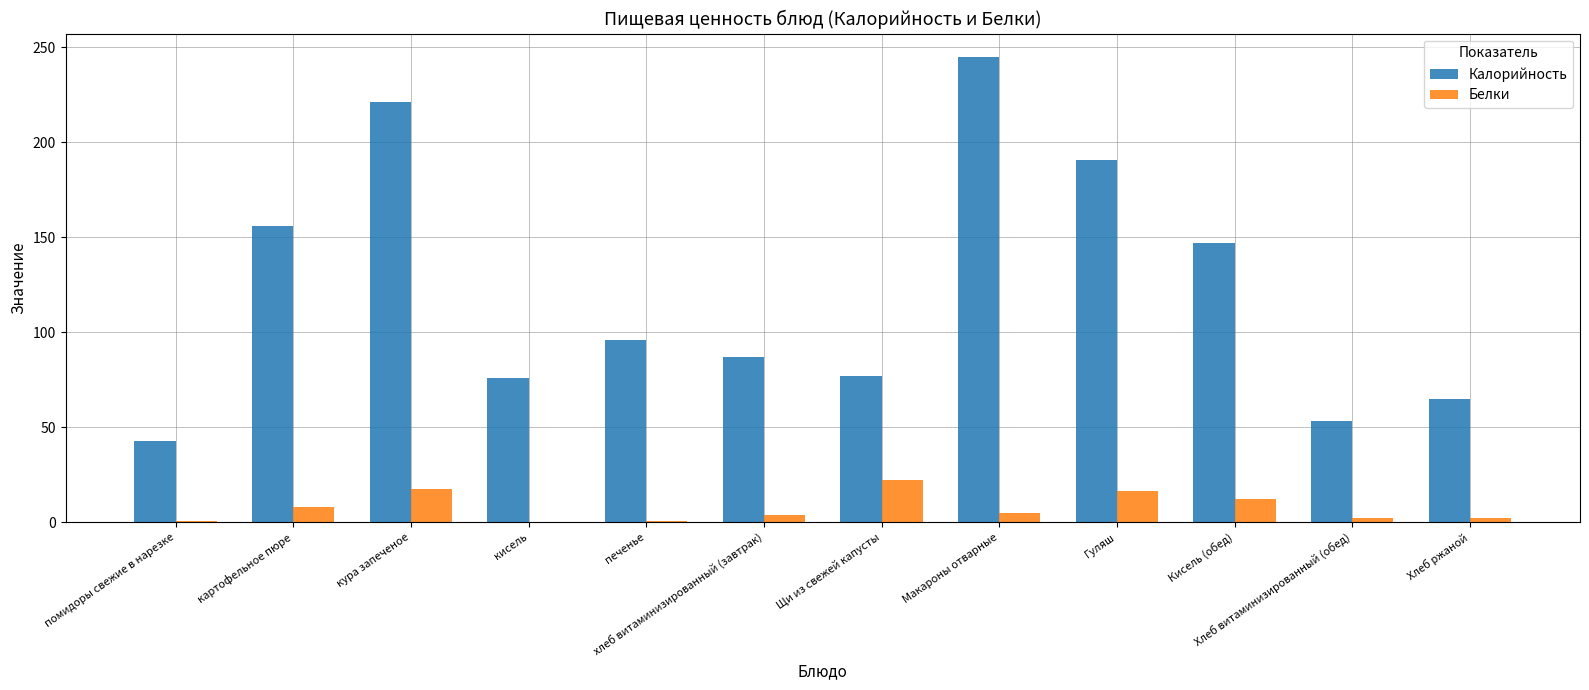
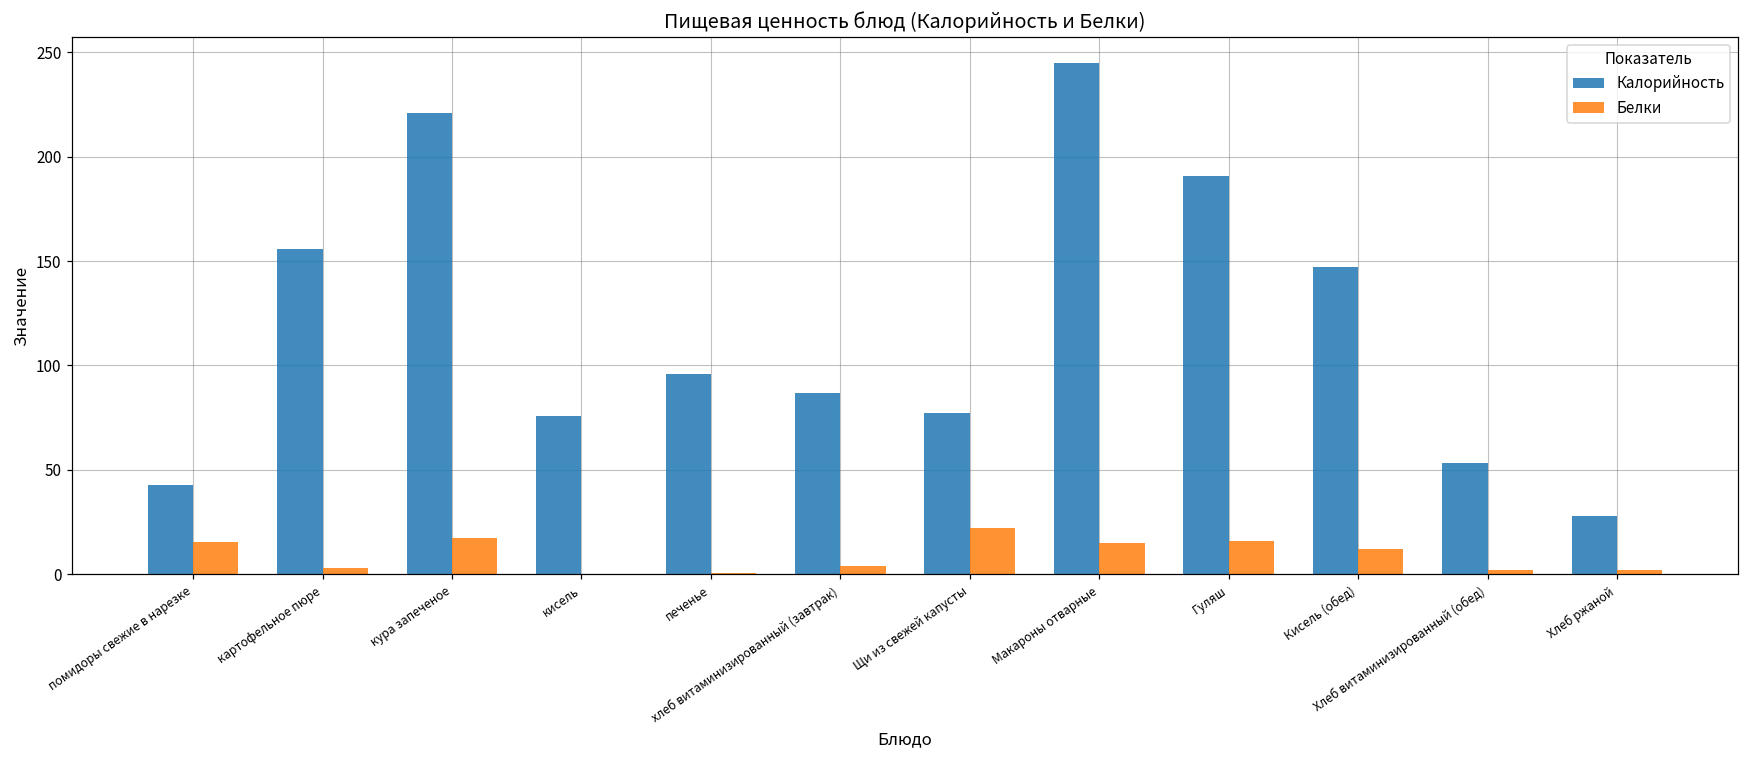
Белки, помидоры свежие в нарезке: 1 -> 15
Белки, картофельное пюре: 8 -> 3
Белки, Макароны отварные: 5 -> 15
Калорийность, Хлеб ржаной: 65 -> 28
